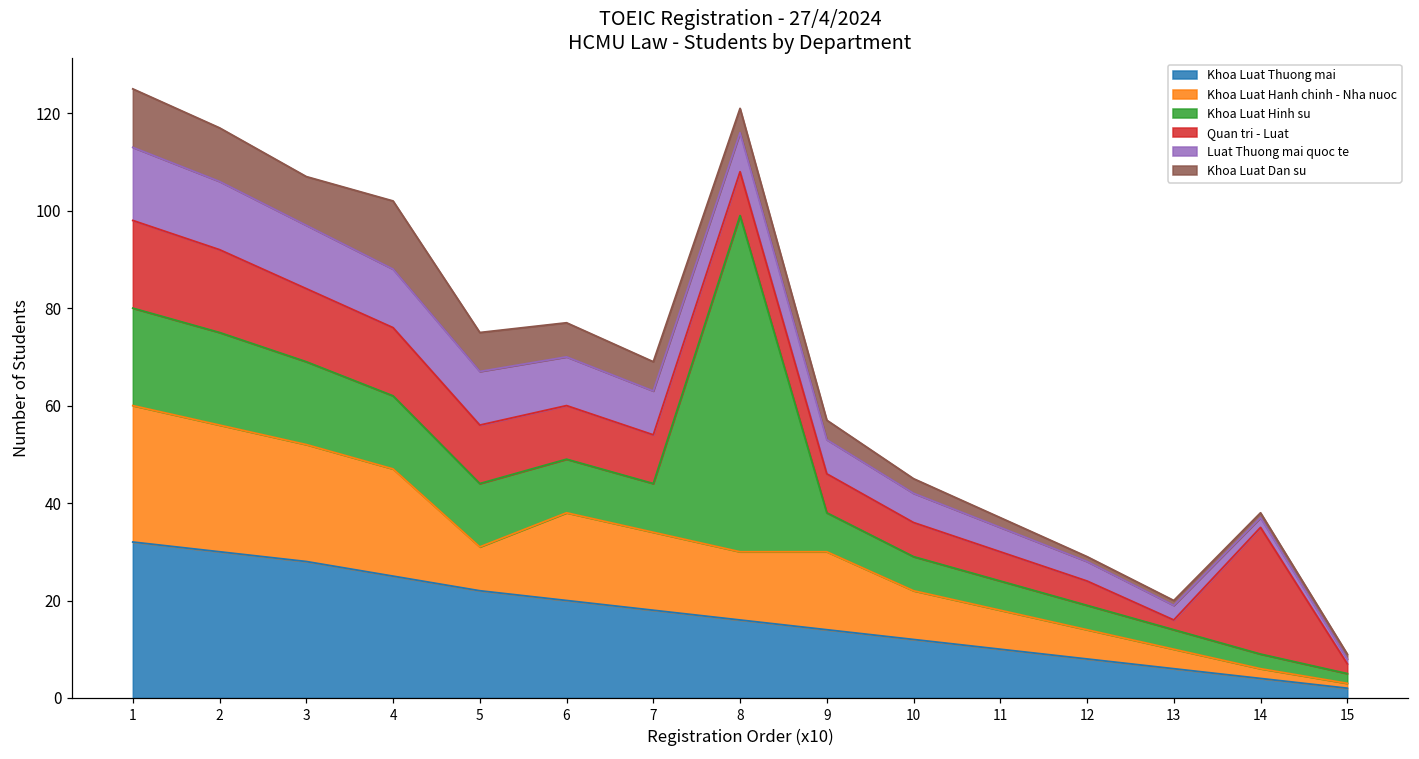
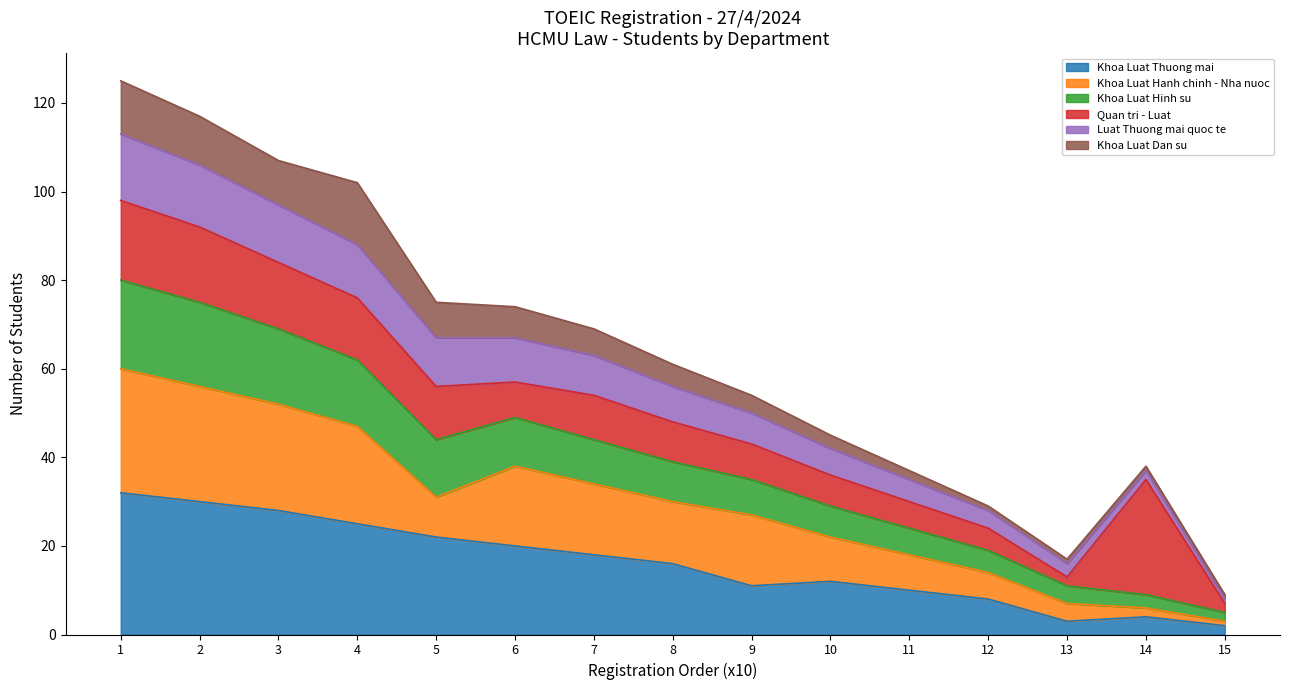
Quan tri - Luat, 6: 11 -> 8
Khoa Luat Hinh su, 8: 69 -> 9
Khoa Luat Thuong mai, 9: 14 -> 11
Khoa Luat Thuong mai, 13: 6 -> 3
